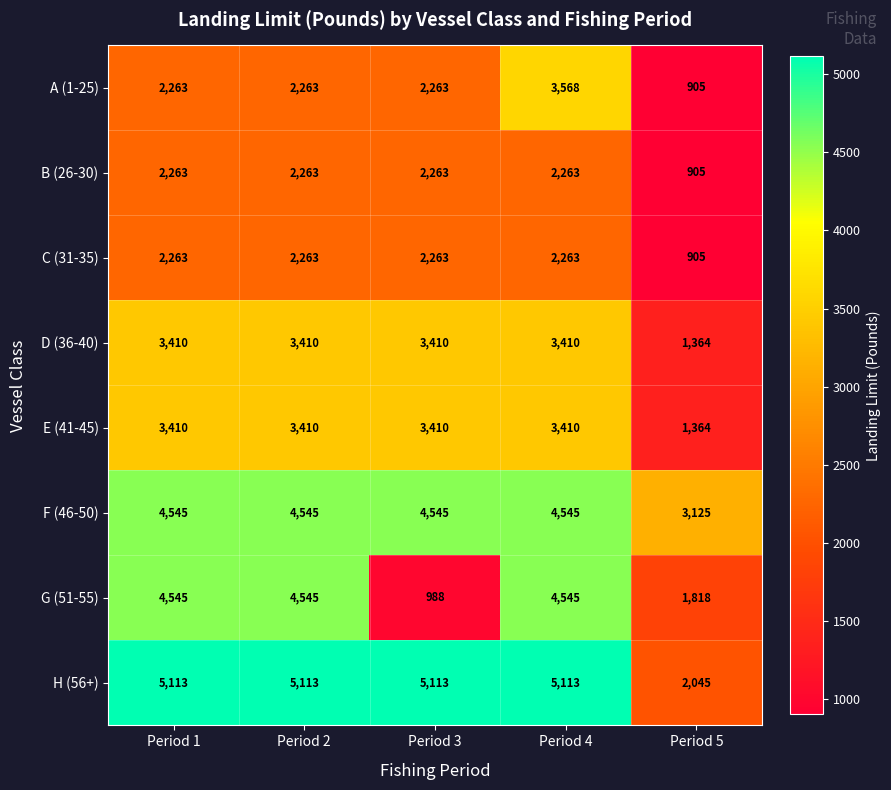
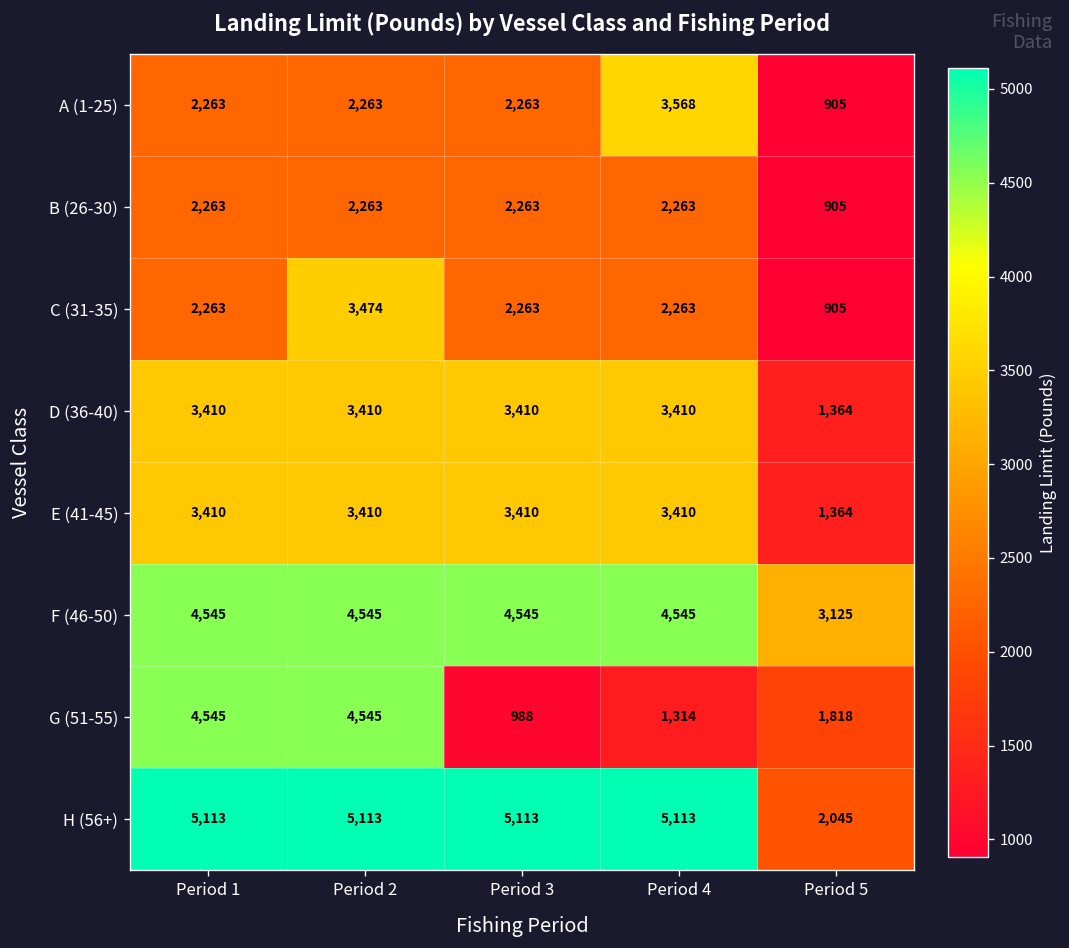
C (31-35), Period 2: 2,263 -> 3,474
G (51-55), Period 4: 4,545 -> 1,314
